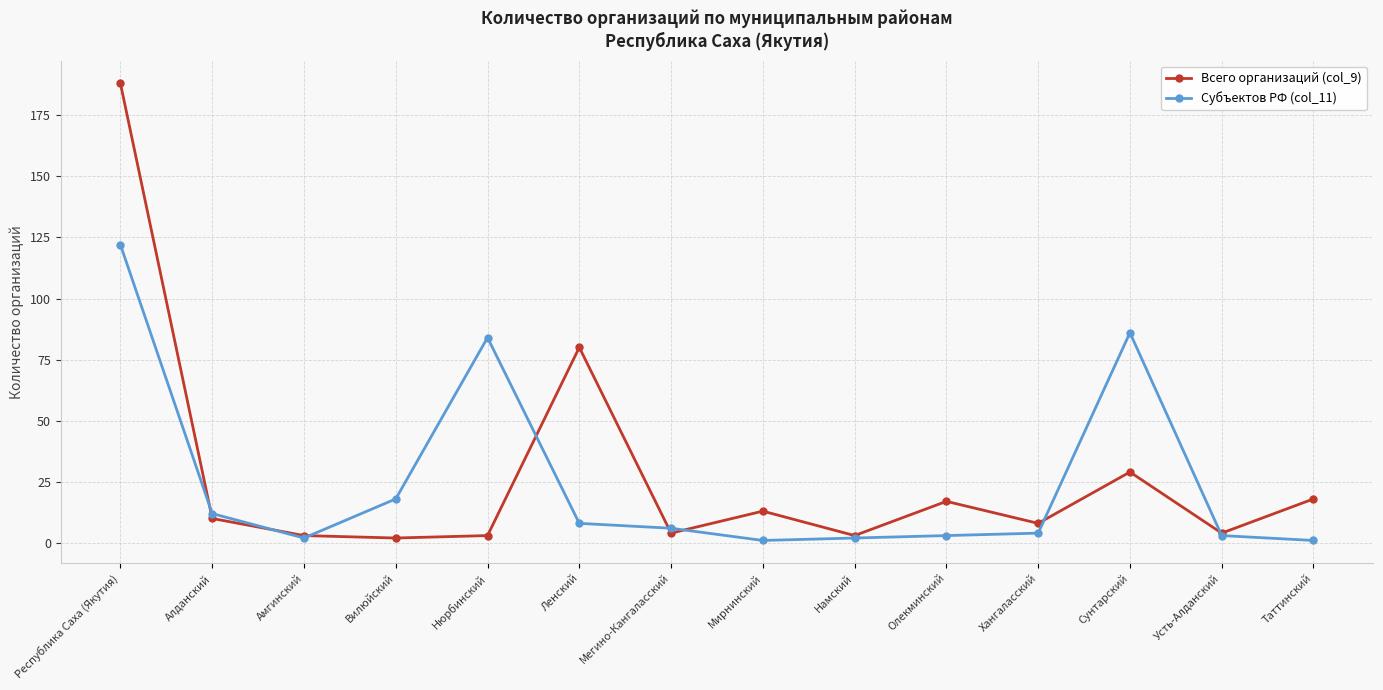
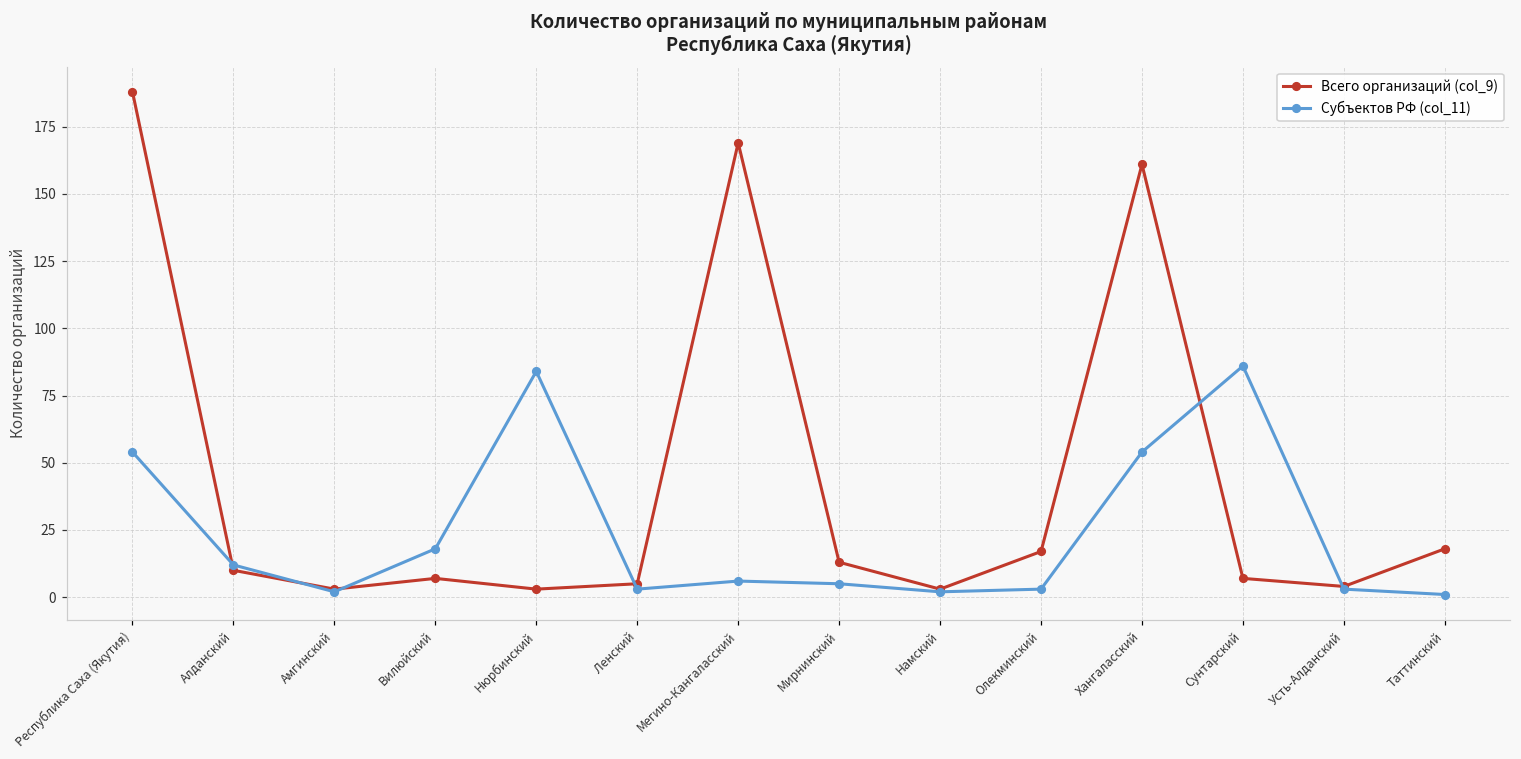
Субъектов РФ (col_11), Республика Саха (Якутия): 122 -> 54
Всего организаций (col_9), Вилюйский: 2 -> 7
Всего организаций (col_9), Ленский: 80 -> 5
Субъектов РФ (col_11), Ленский: 8 -> 3
Всего организаций (col_9), Мегино-Кангаласский: 4 -> 169
Субъектов РФ (col_11), Мирнинский: 1 -> 5
Всего организаций (col_9), Хангаласский: 8 -> 161
Субъектов РФ (col_11), Хангаласский: 4 -> 54
Всего организаций (col_9), Сунтарский: 29 -> 7
